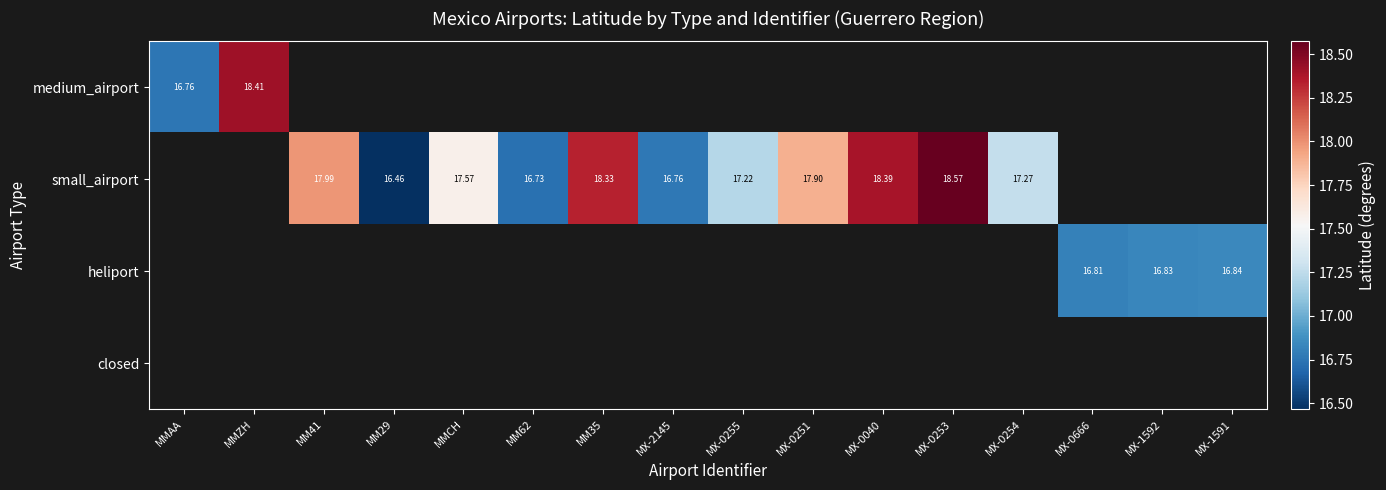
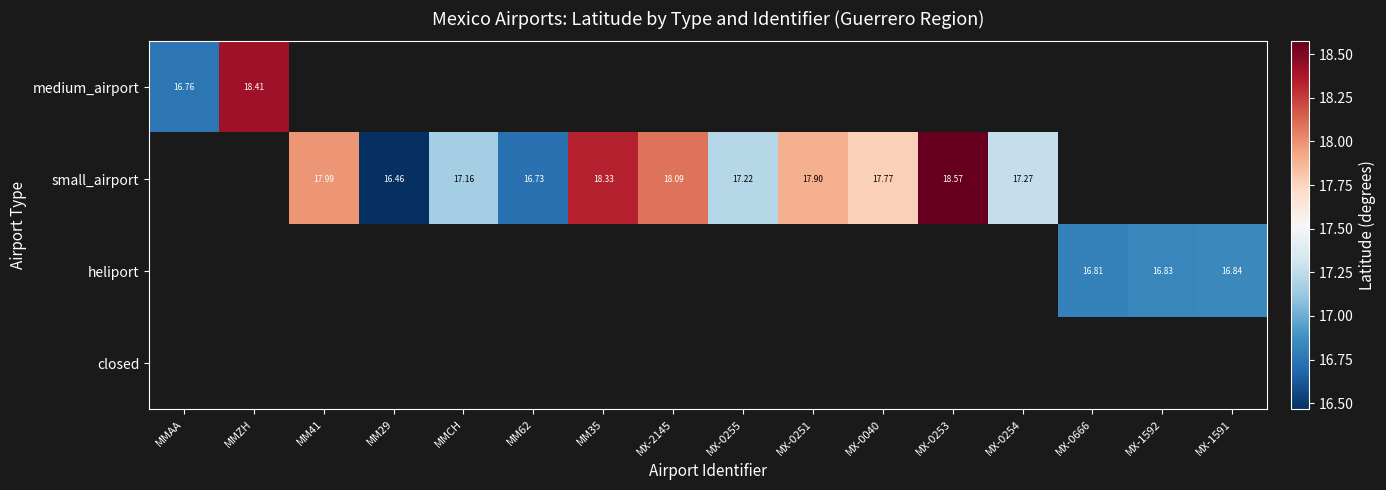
small_airport, MMCH: 17.57 -> 17.16
small_airport, MX-2145: 16.76 -> 18.09
small_airport, MX-0040: 18.39 -> 17.77
